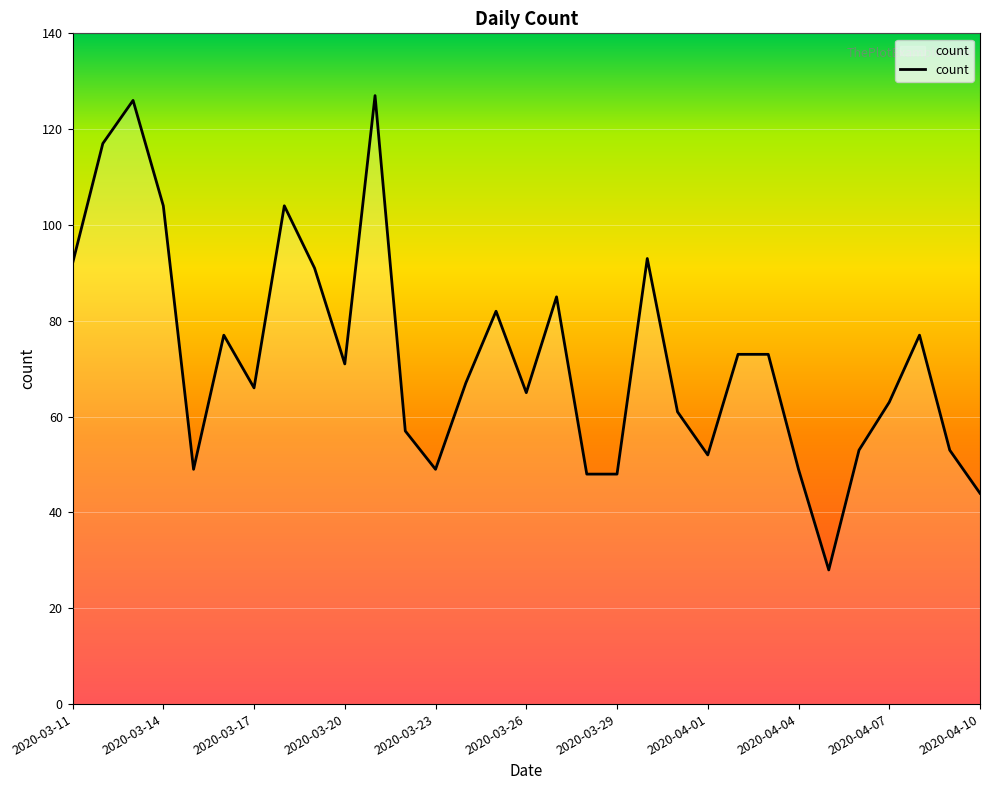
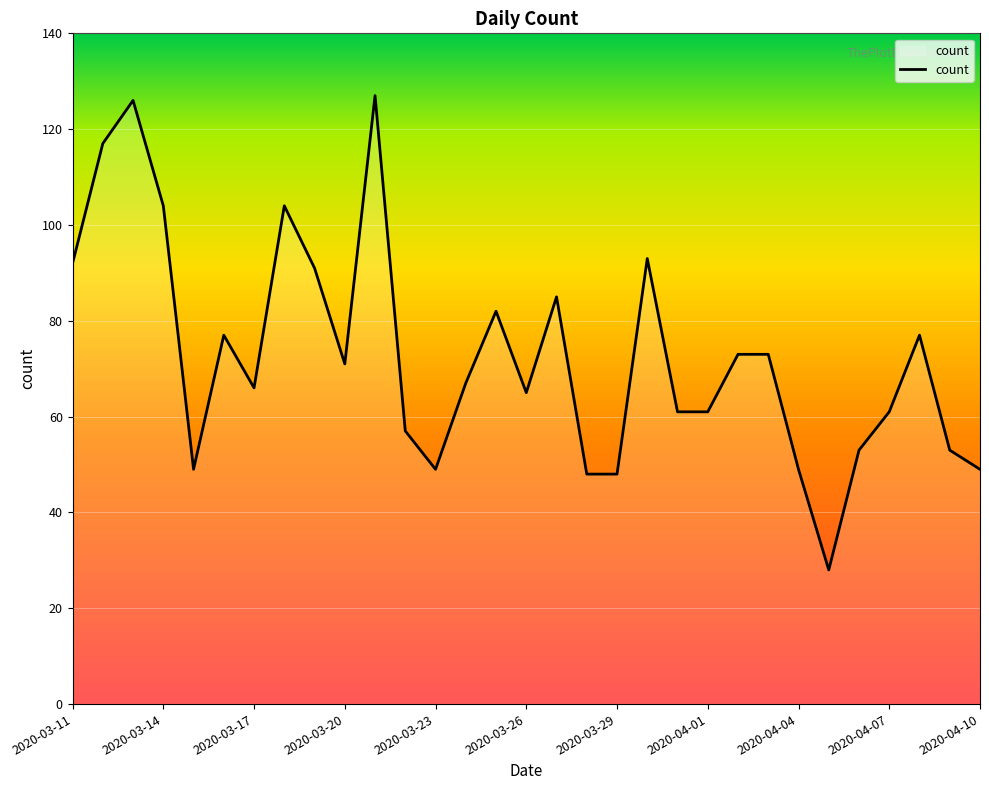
2020-04-01: 52 -> 61
2020-04-07: 63 -> 61
2020-04-10: 44 -> 49
